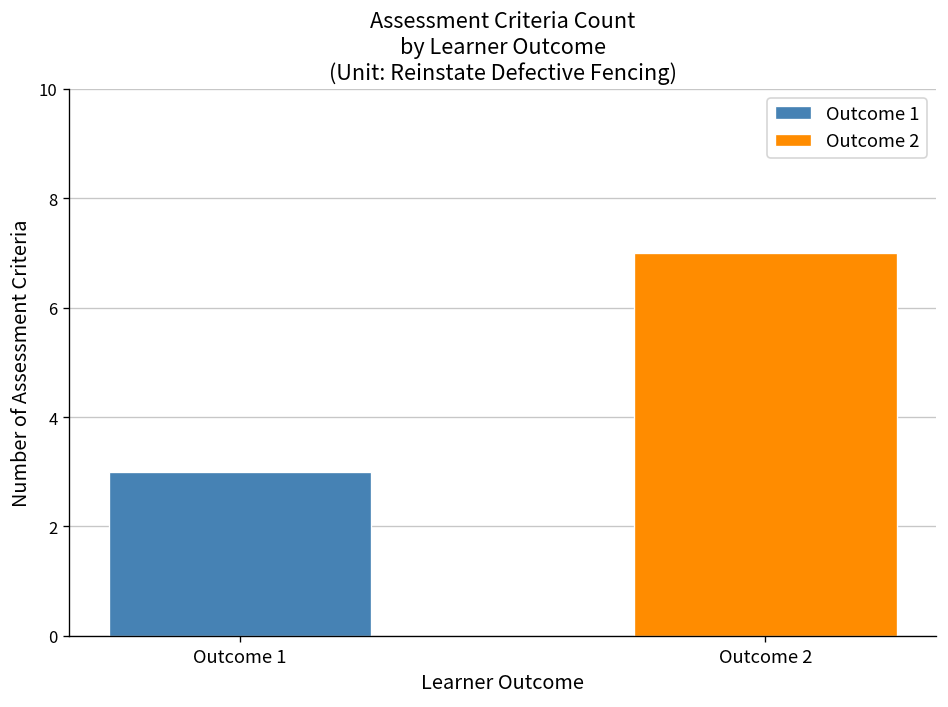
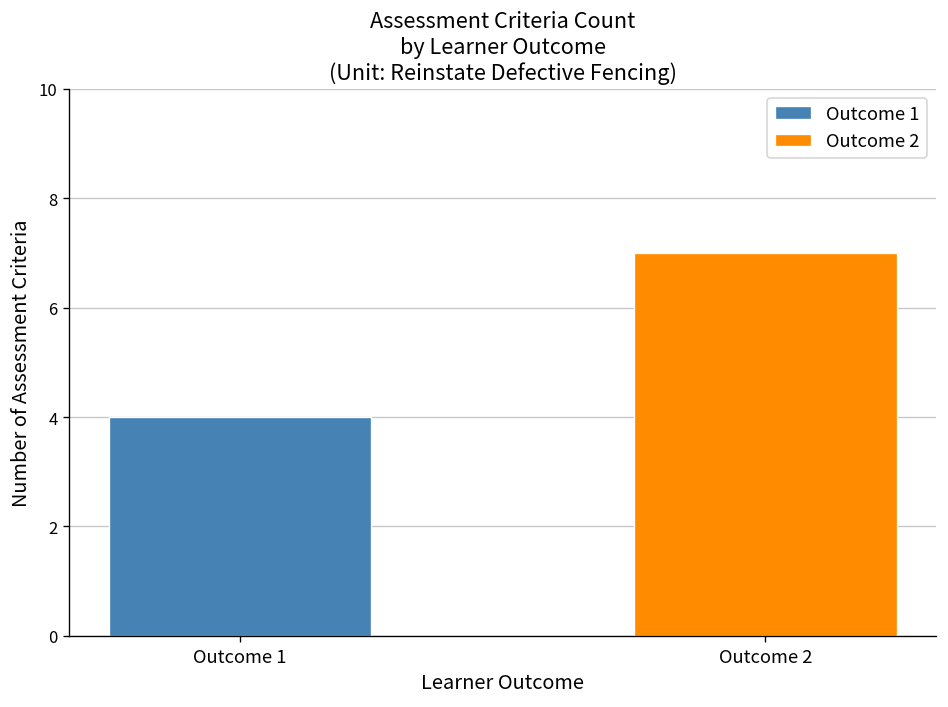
Outcome 1: 3 -> 4
